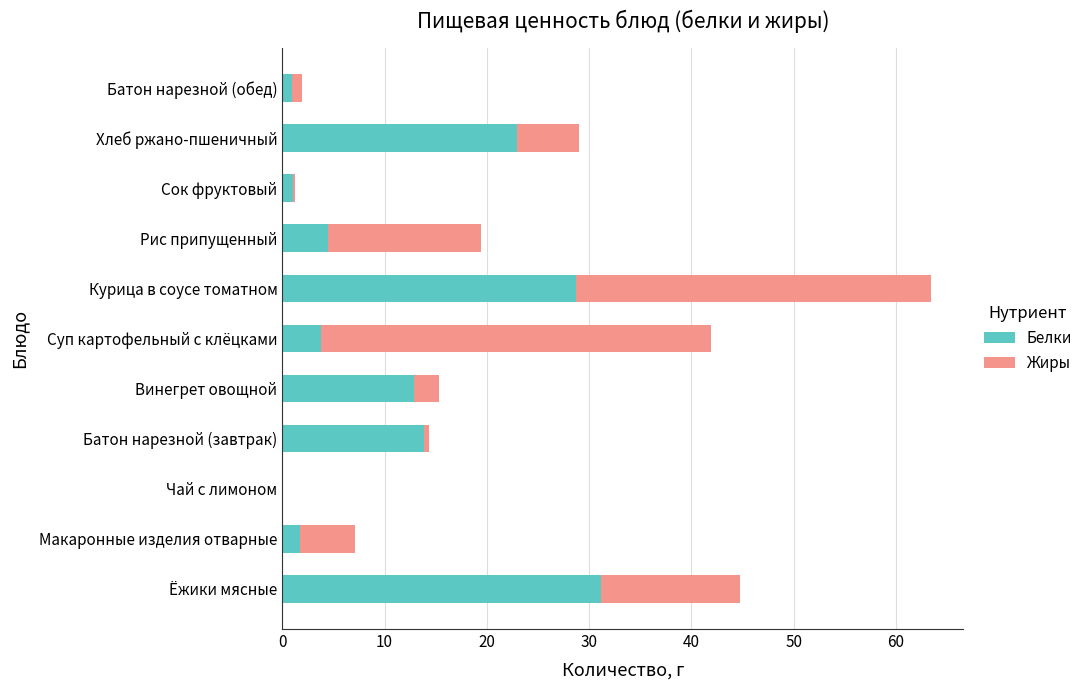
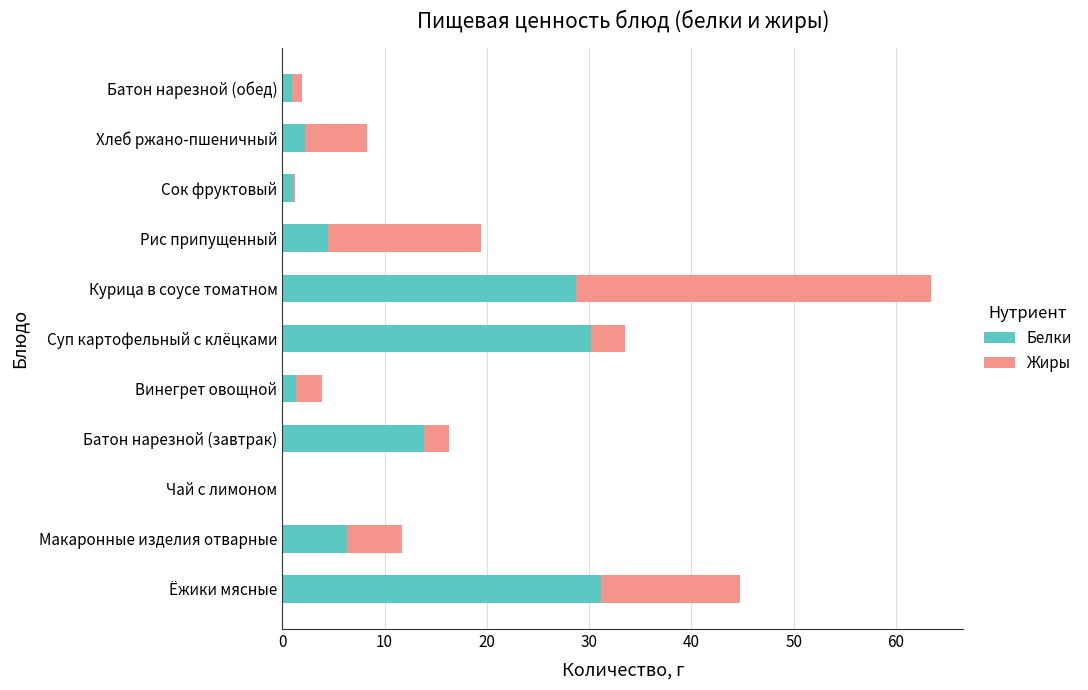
Белки, Хлеб ржано-пшеничный: 22.9 -> 2.2
Белки, Суп картофельный с клёцками: 3.8 -> 30.2
Жиры, Суп картофельный с клёцками: 38.1 -> 3.3
Белки, Винегрет овощной: 12.8 -> 1.3
Жиры, Батон нарезной (завтрак): 0.5 -> 2.5
Белки, Макаронные изделия отварные: 1.7 -> 6.3
